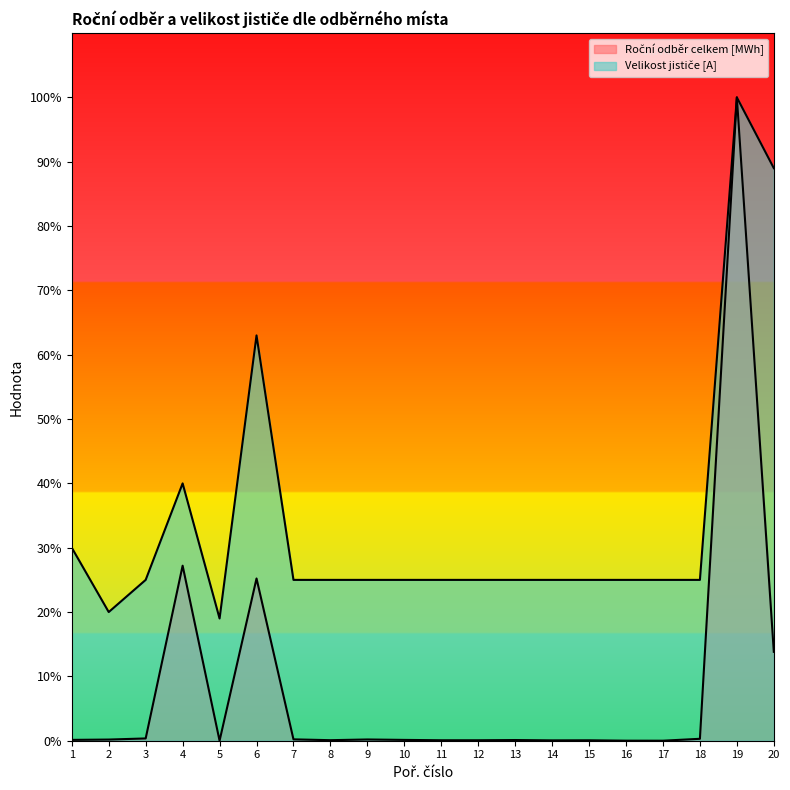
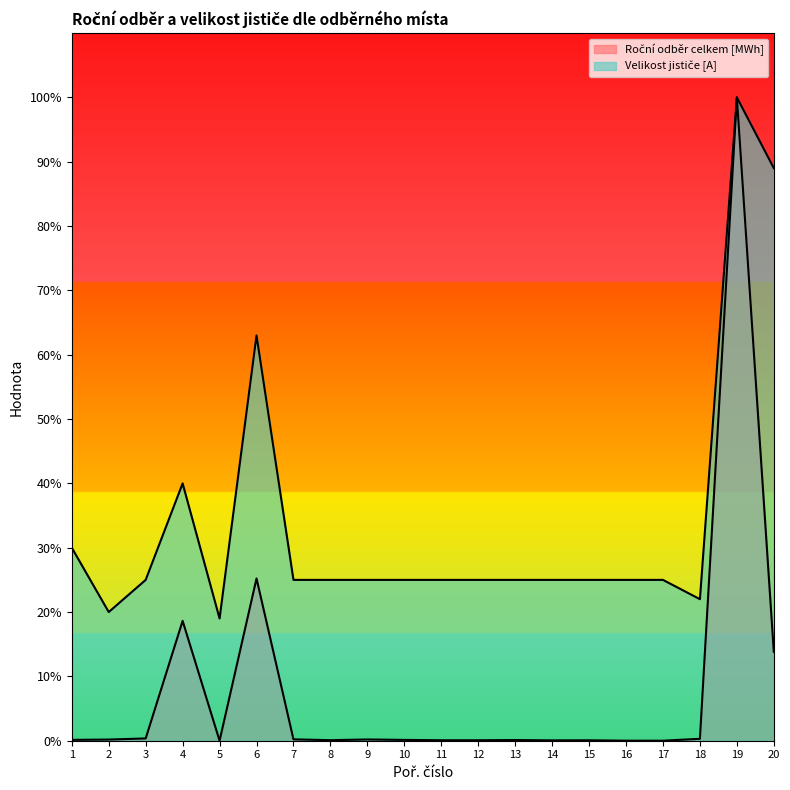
Roční odběr celkem [MWh], 4: 27% -> 19%
Velikost jističe [A], 18: 25% -> 22%
